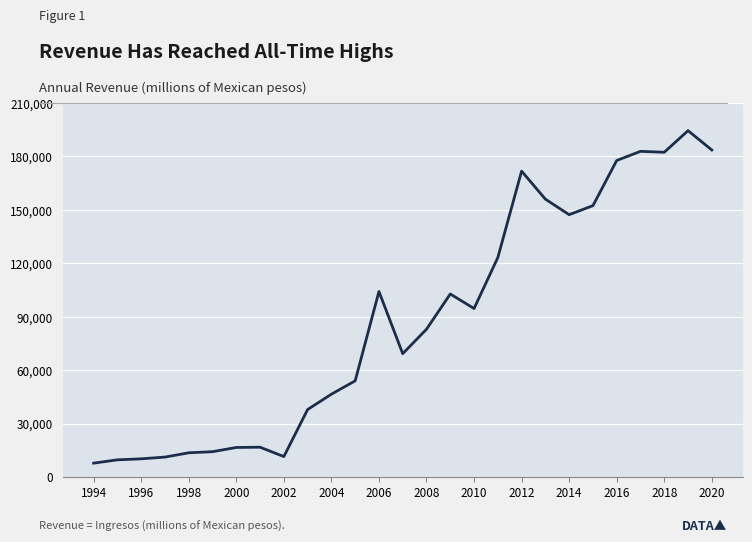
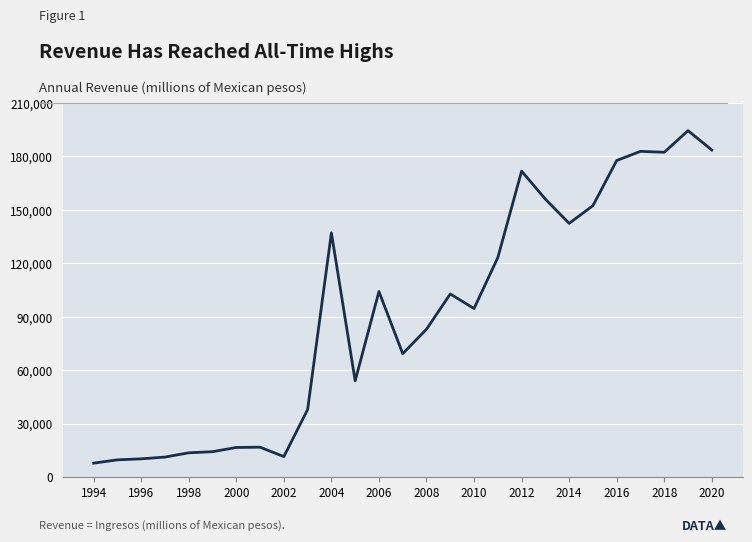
2004: 46,000 -> 137,000
2014: 147,000 -> 142,000
